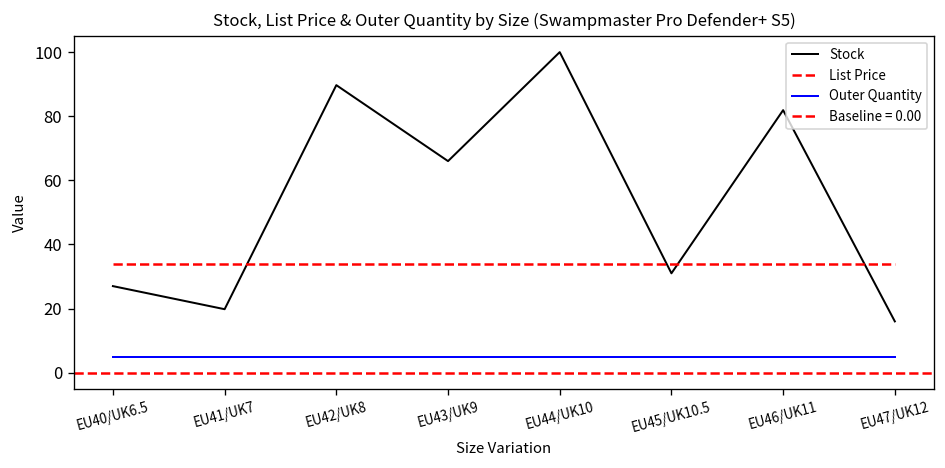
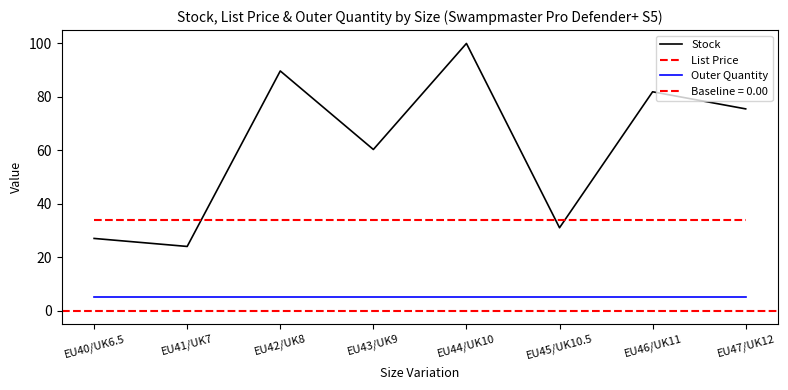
Stock, EU41/UK7: 20 -> 24
Stock, EU43/UK9: 66 -> 60
Stock, EU47/UK12: 16 -> 76
